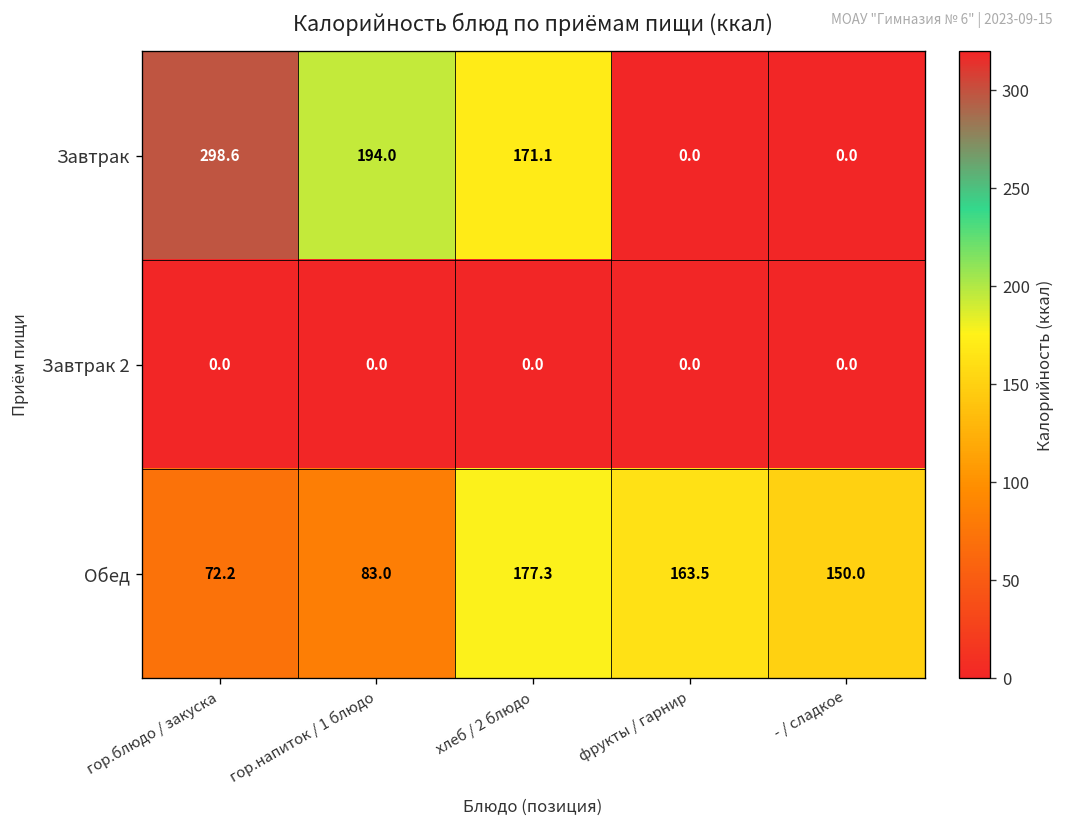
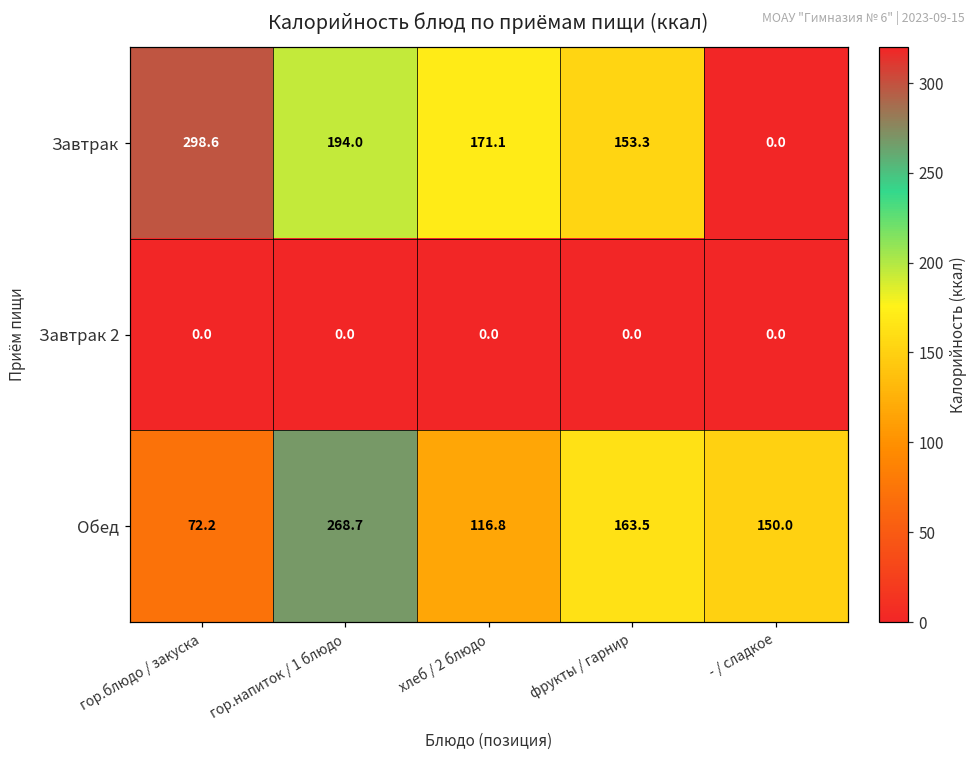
Завтрак, фрукты / гарнир: 0.0 -> 153.3
Обед, гор.напиток / 1 блюдо: 83.0 -> 268.7
Обед, хлеб / 2 блюдо: 177.3 -> 116.8
